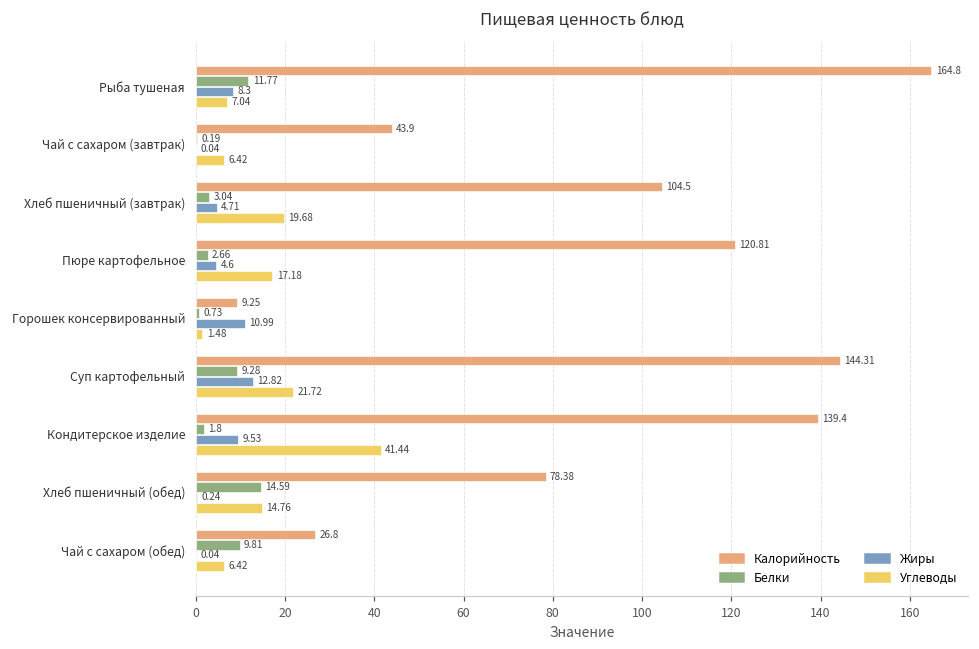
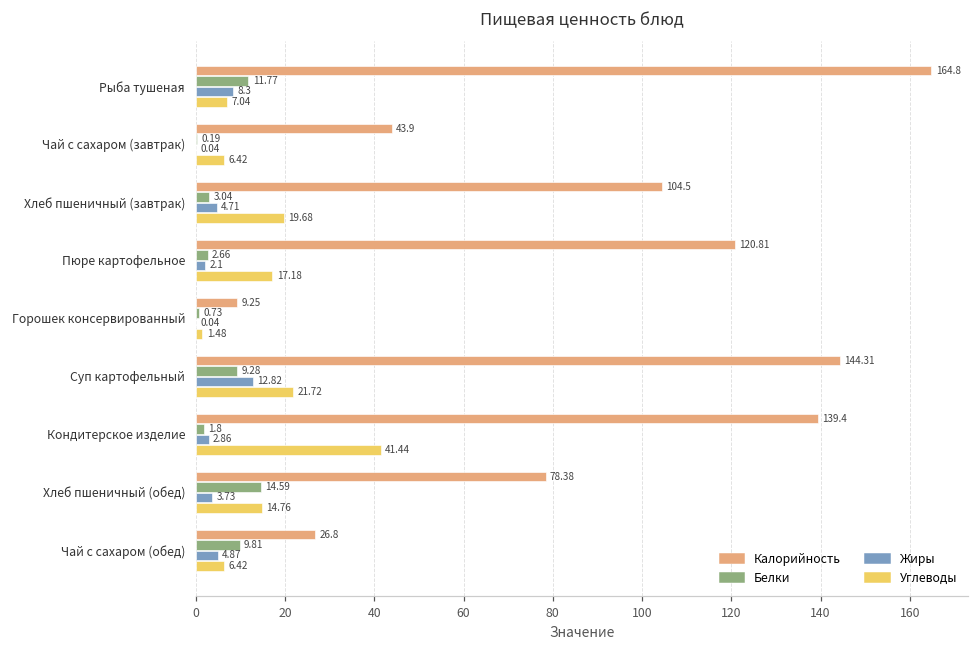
Жиры, Пюре картофельное: 4.6 -> 2.1
Жиры, Горошек консервированный: 10.99 -> 0.04
Жиры, Кондитерское изделие: 9.53 -> 2.86
Жиры, Хлеб пшеничный (обед): 0.24 -> 3.73
Жиры, Чай с сахаром (обед): 0.04 -> 4.87
